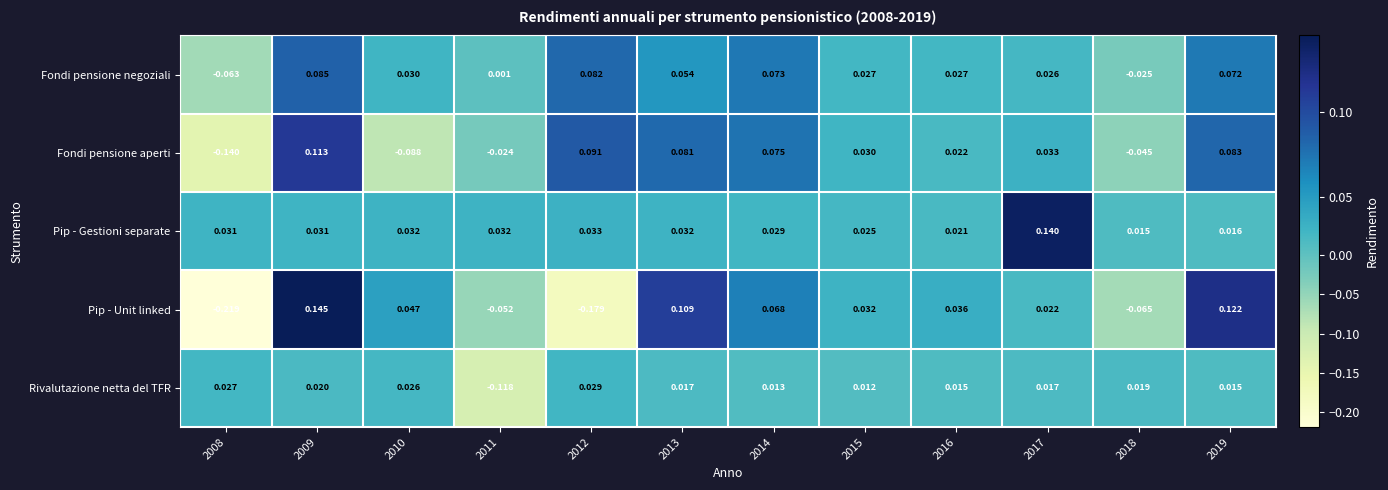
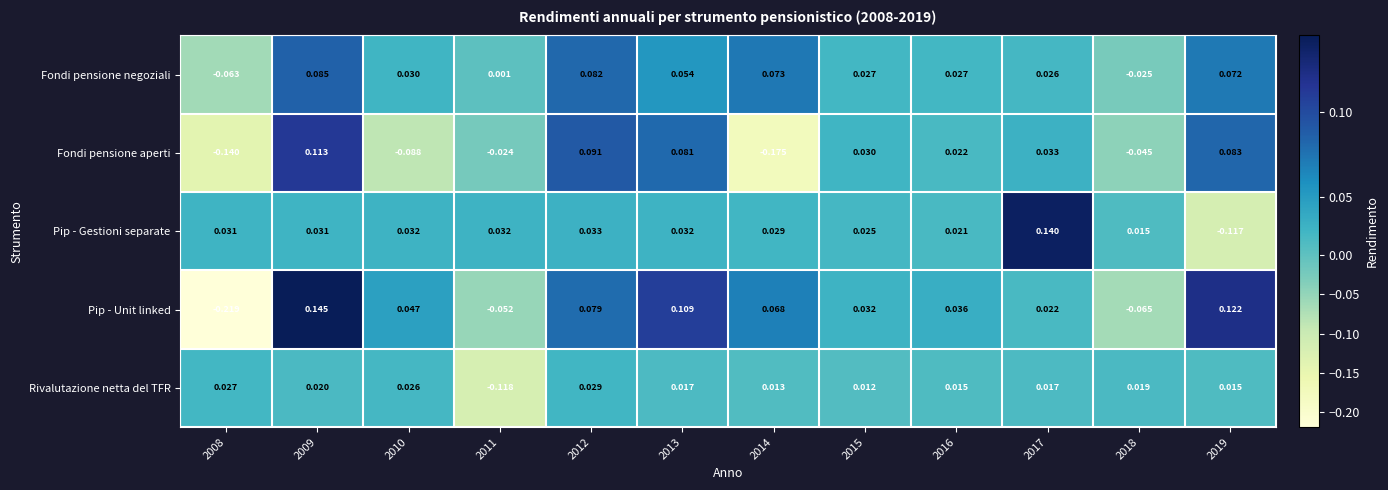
Fondi pensione aperti, 2014: 0.075 -> -0.175
Pip - Gestioni separate, 2019: 0.016 -> -0.117
Pip - Unit linked, 2012: -0.179 -> 0.079
